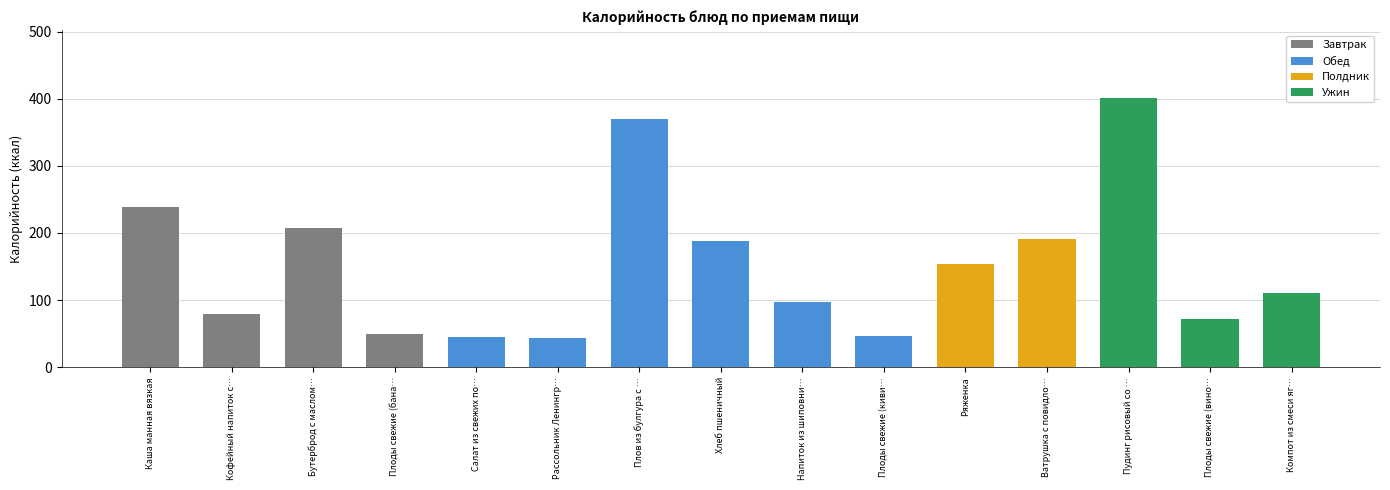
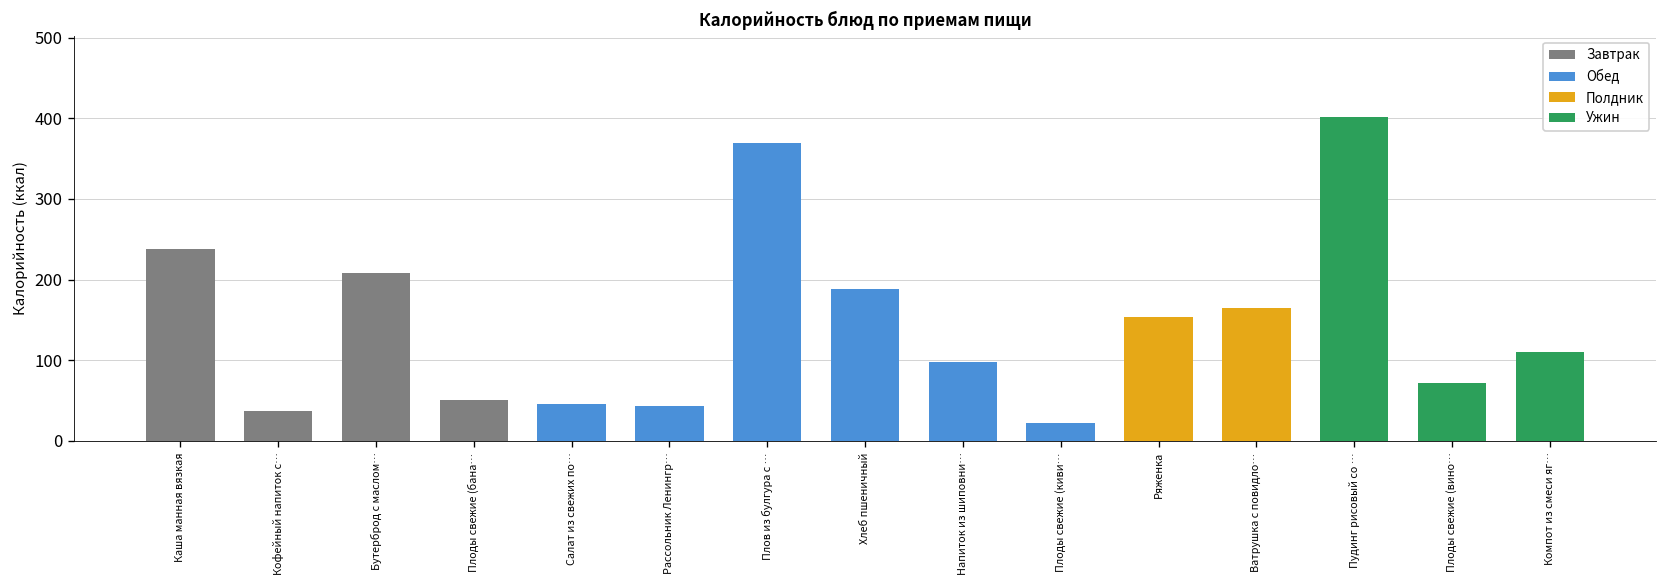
Кофейный напиток с…: 80 -> 40
Плоды свежие (киви…: 50 -> 20
Ватрушка с повидло…: 190 -> 160
